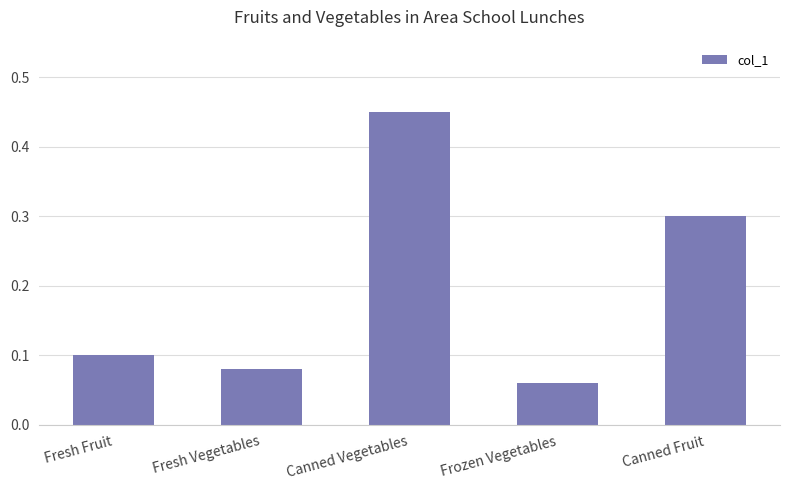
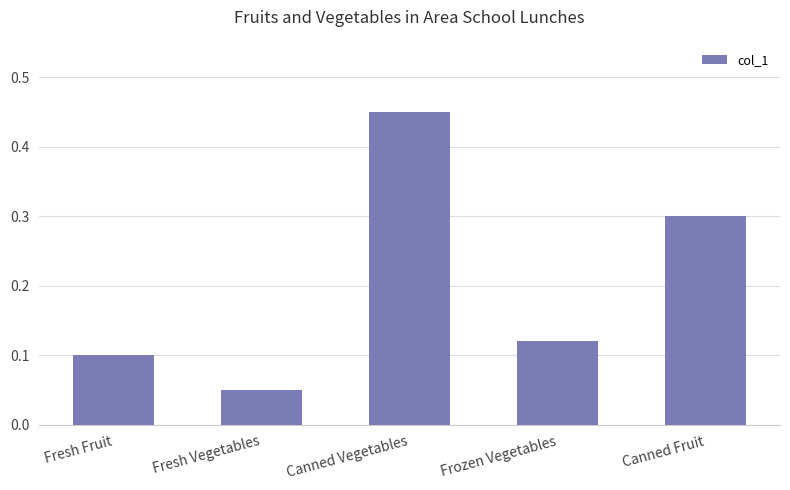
Fresh Vegetables: 0.08 -> 0.05
Frozen Vegetables: 0.06 -> 0.12
